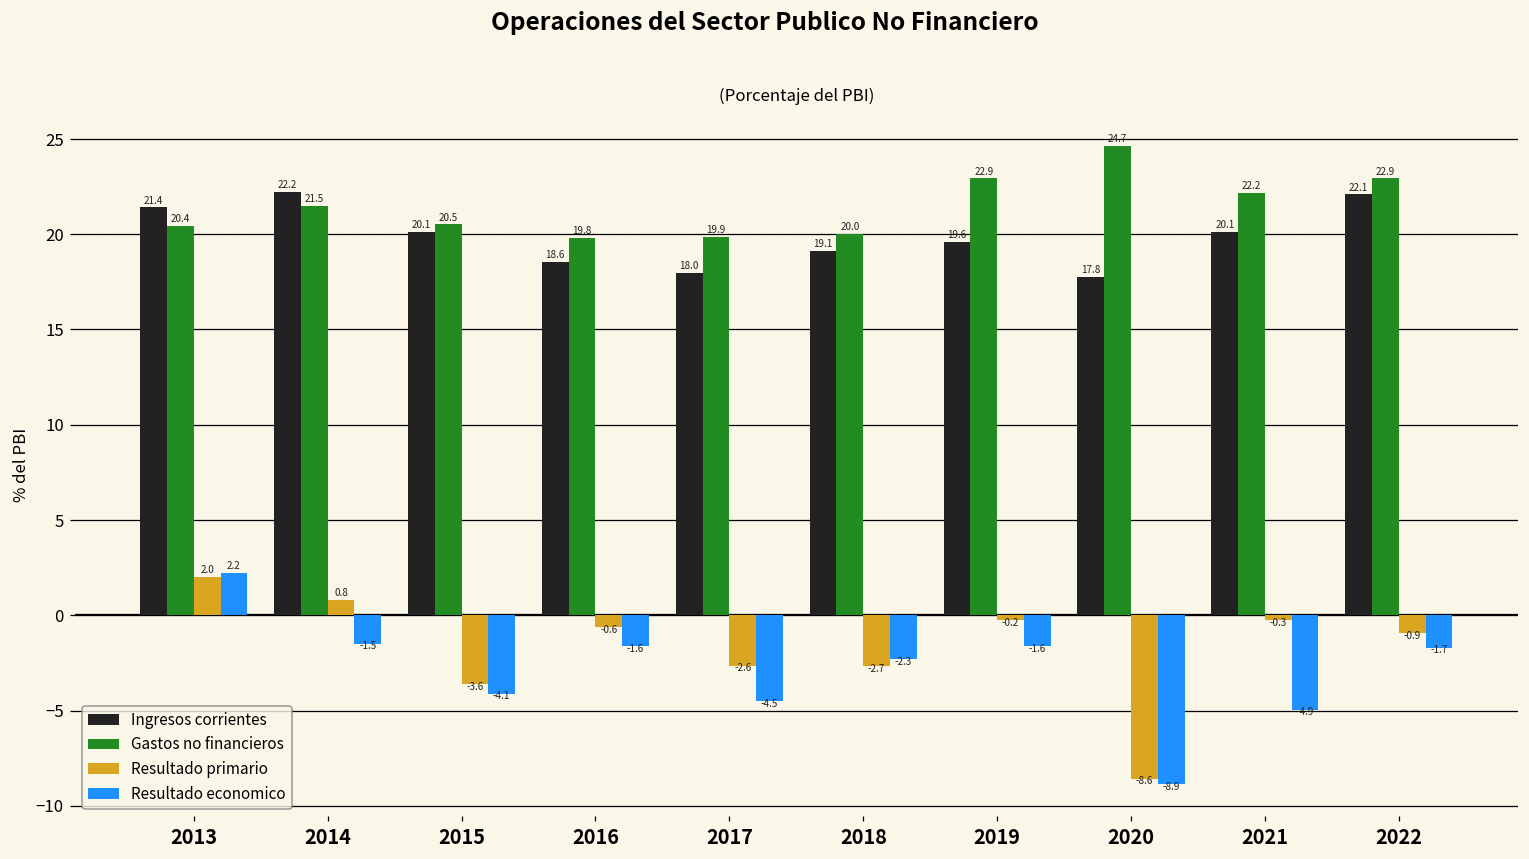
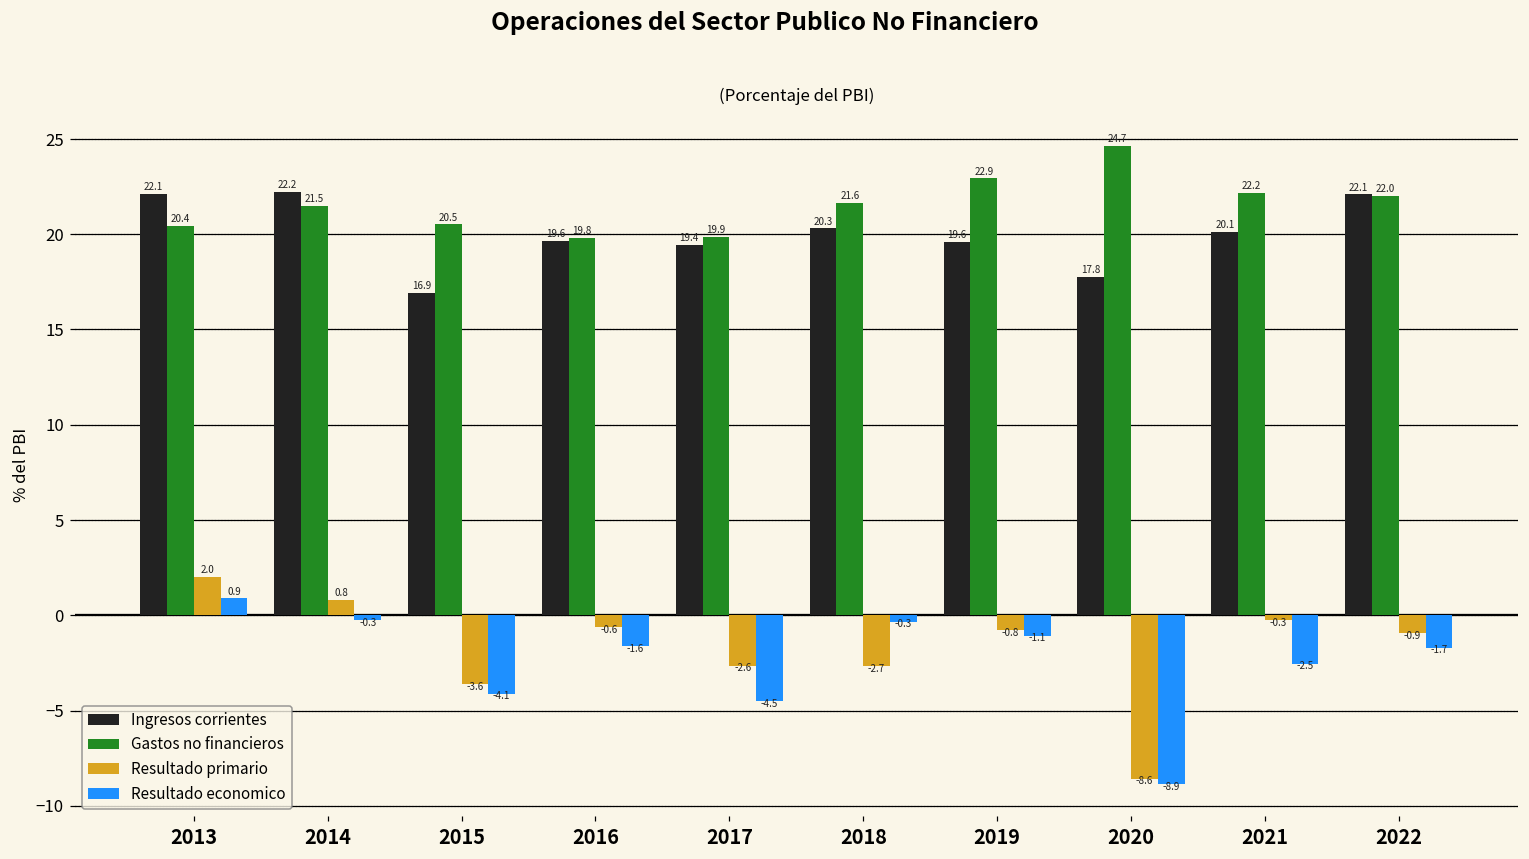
Ingresos corrientes, 2013: 21.4 -> 22.1
Resultado economico, 2013: 2.2 -> 0.9
Resultado economico, 2014: -1.5 -> -0.3
Ingresos corrientes, 2015: 20.1 -> 16.9
Ingresos corrientes, 2016: 18.6 -> 19.6
Ingresos corrientes, 2017: 18.0 -> 19.4
Ingresos corrientes, 2018: 19.1 -> 20.3
Gastos no financieros, 2018: 20.0 -> 21.6
Resultado economico, 2018: -2.3 -> -0.3
Resultado primario, 2019: -0.2 -> -0.8
Resultado economico, 2019: -1.6 -> -1.1
Resultado economico, 2021: -4.9 -> -2.5
Gastos no financieros, 2022: 22.9 -> 22.0
